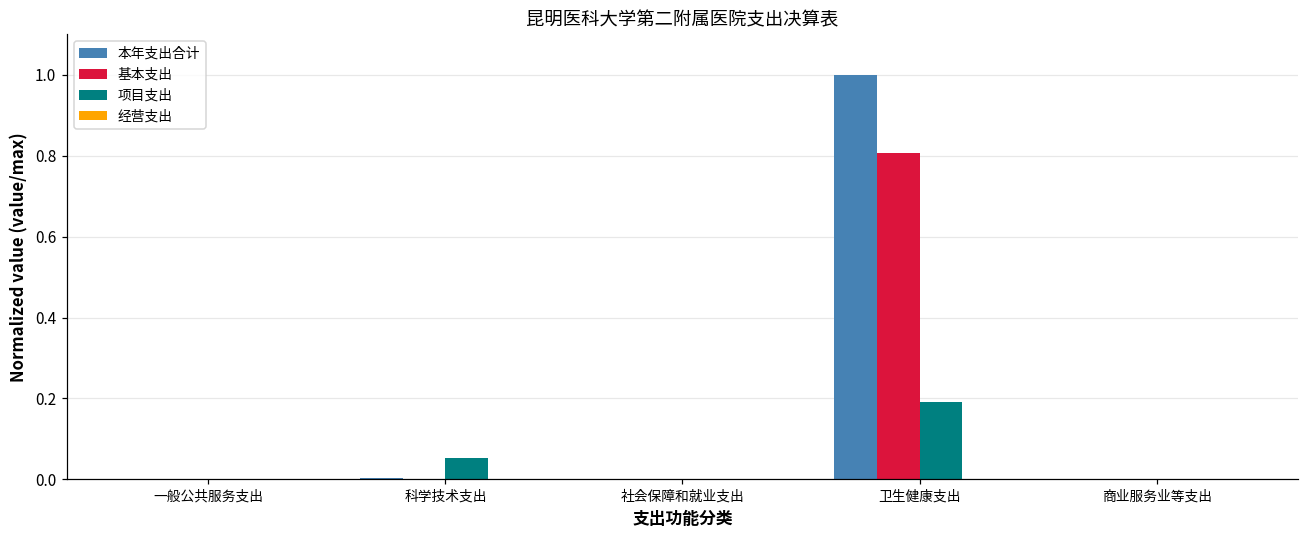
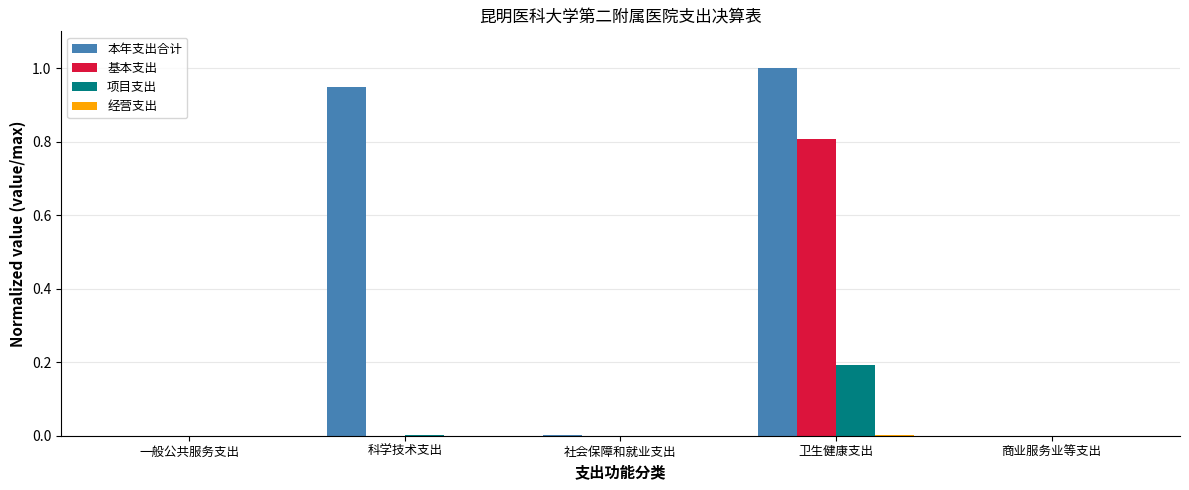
本年支出合计, 科学技术支出: 0.00 -> 0.95
项目支出, 科学技术支出: 0.05 -> 0.00
